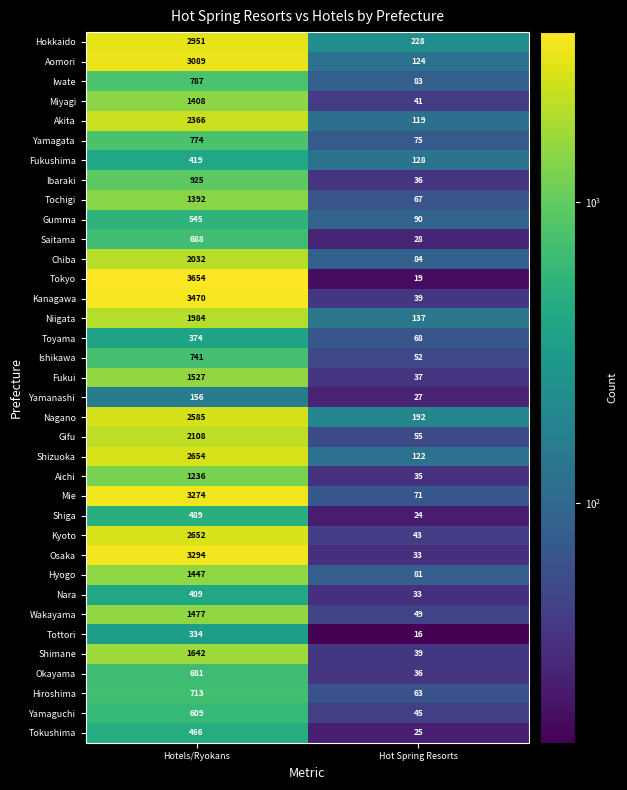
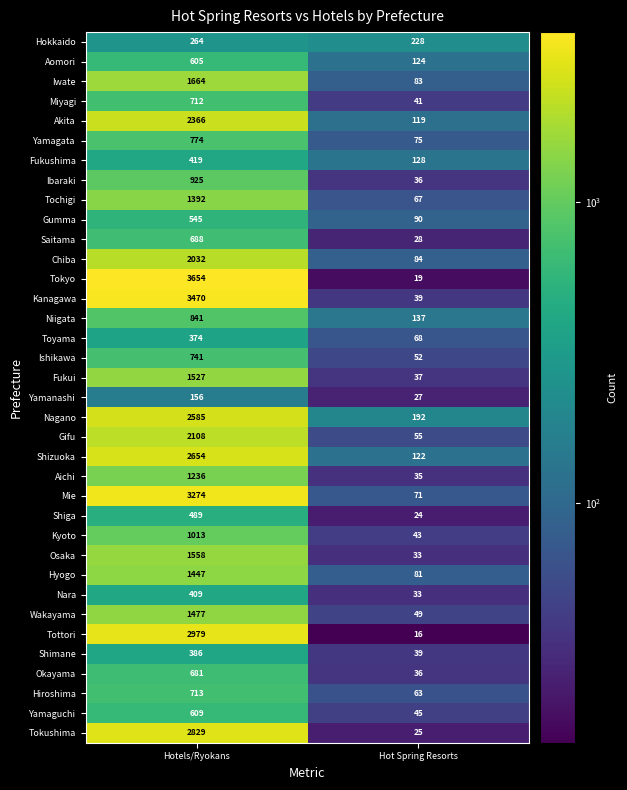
Hokkaido, Hotels/Ryokans: 2951 -> 264
Aomori, Hotels/Ryokans: 3089 -> 605
Iwate, Hotels/Ryokans: 787 -> 1664
Miyagi, Hotels/Ryokans: 1408 -> 712
Niigata, Hotels/Ryokans: 1984 -> 841
Kyoto, Hotels/Ryokans: 2652 -> 1013
Osaka, Hotels/Ryokans: 3294 -> 1558
Tottori, Hotels/Ryokans: 334 -> 2979
Shimane, Hotels/Ryokans: 1642 -> 386
Tokushima, Hotels/Ryokans: 466 -> 2829
